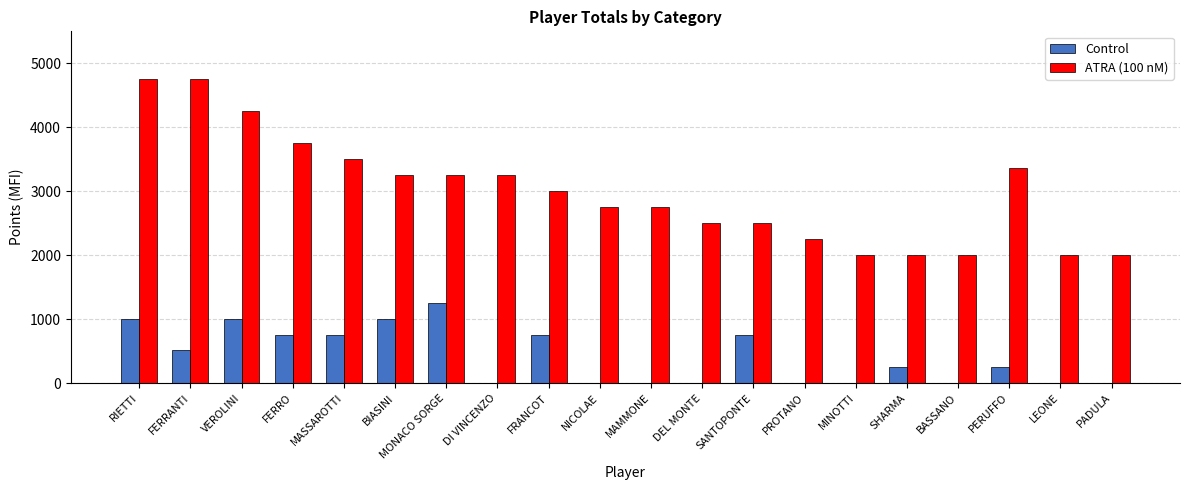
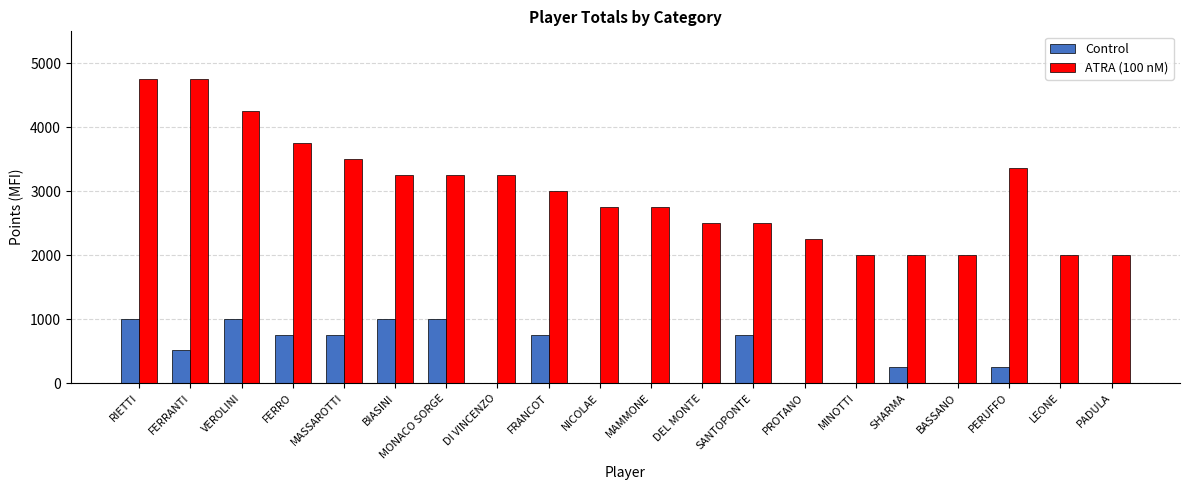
Control, MONACO SORGE: 1300 -> 1000
